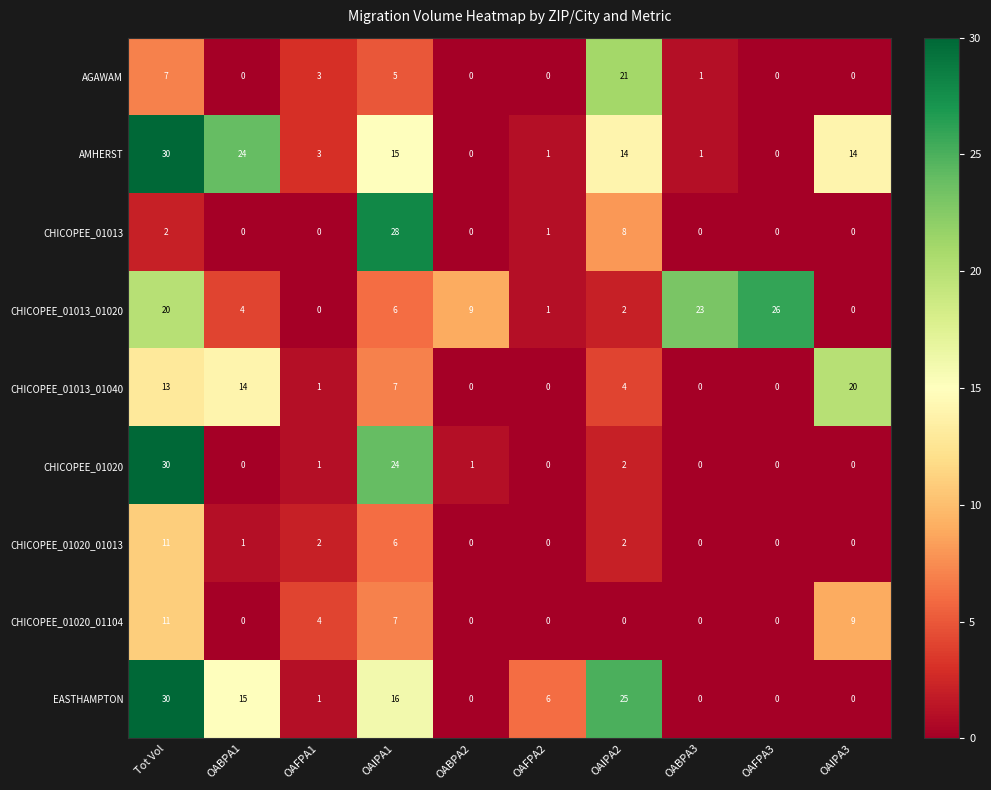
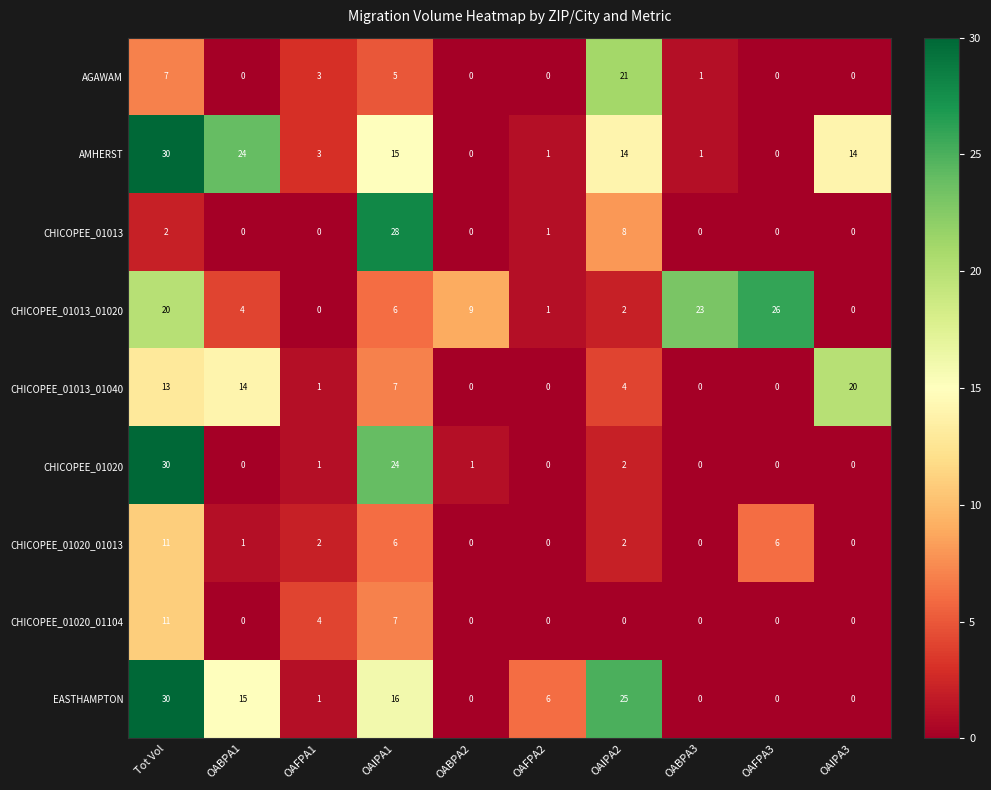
CHICOPEE_01020_01013, OAFPA3: 0 -> 6
CHICOPEE_01020_01104, OAIPA3: 9 -> 0
